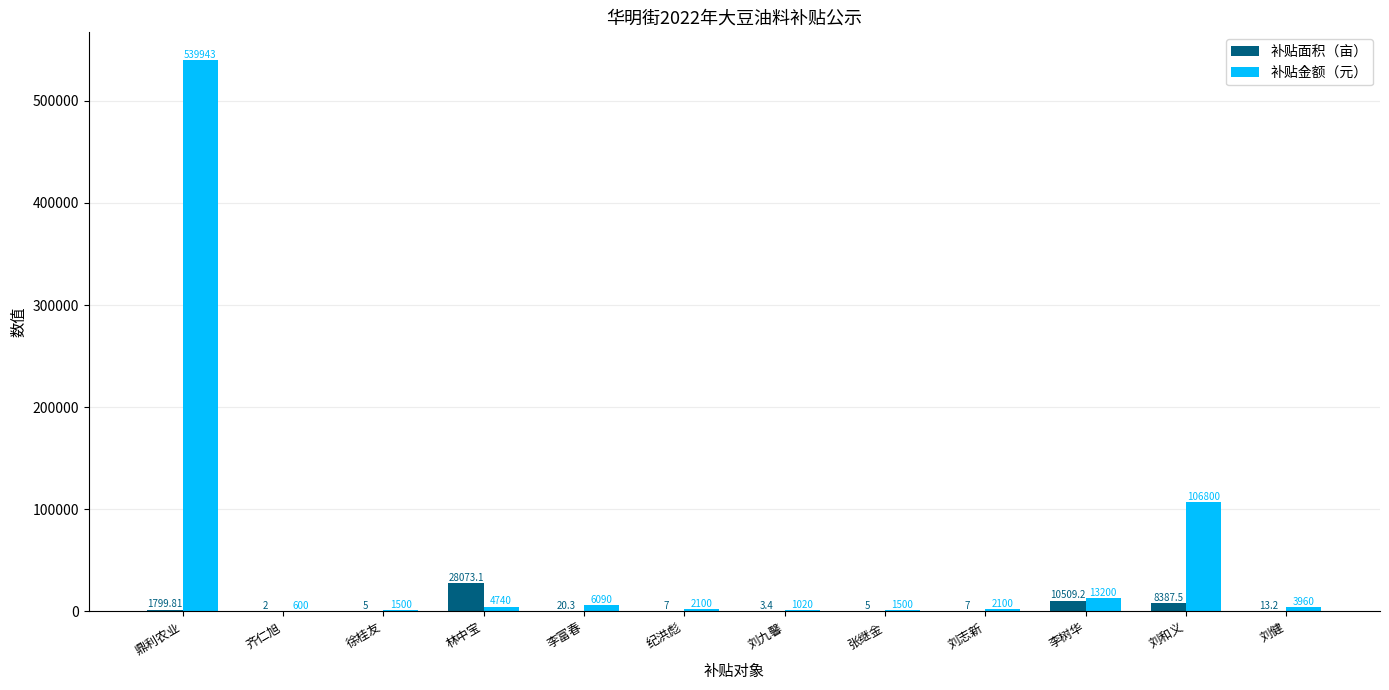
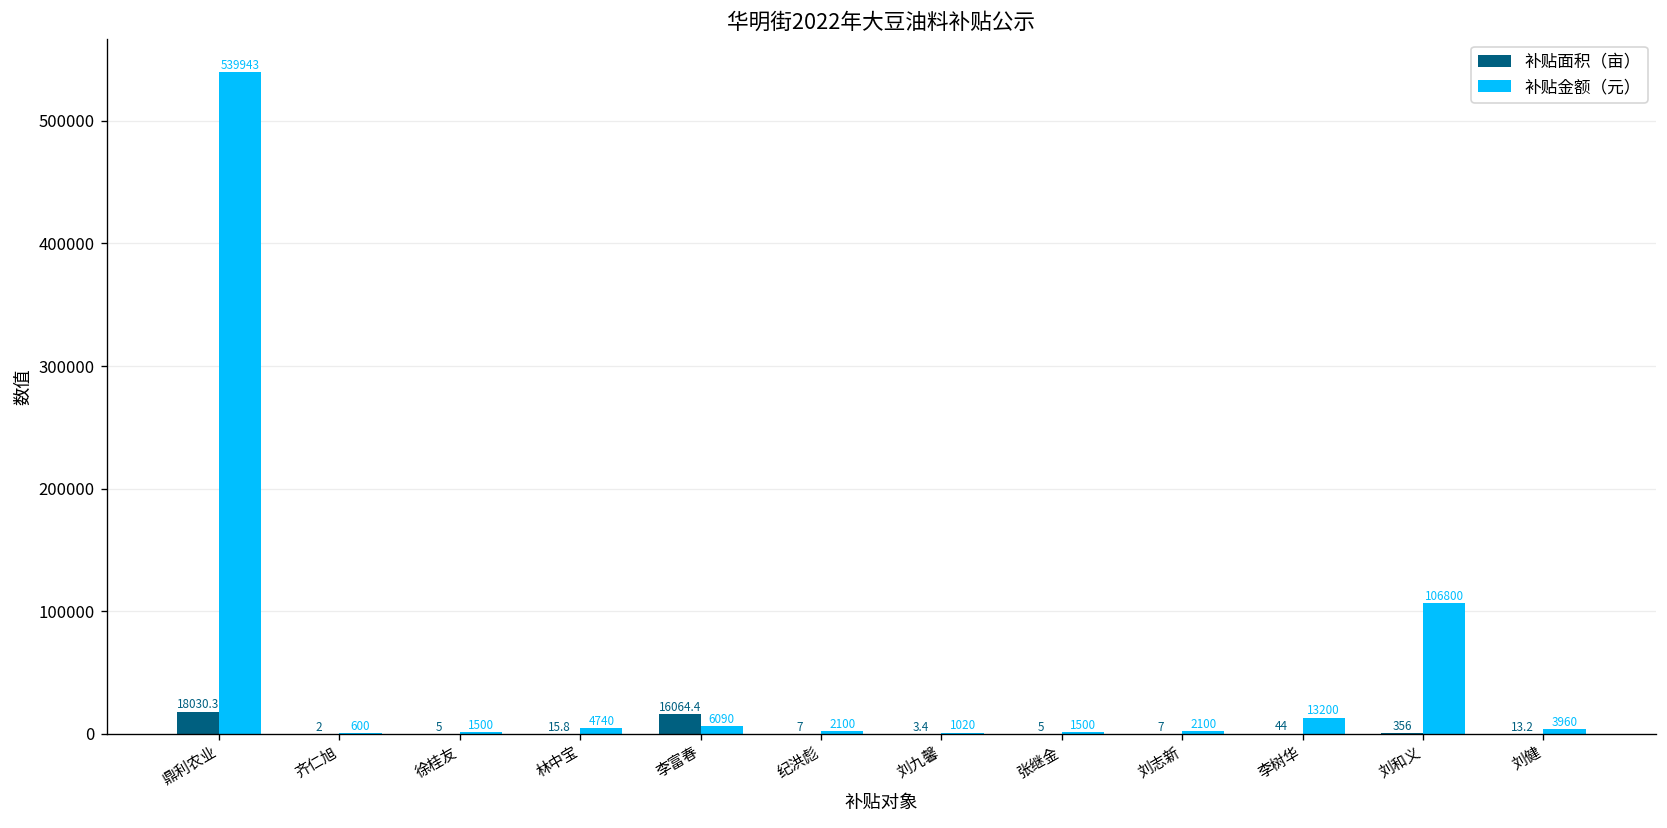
补贴面积（亩）, 鼎利农业: 1799.81 -> 18030.3
补贴面积（亩）, 林中宝: 28073.1 -> 15.8
补贴面积（亩）, 李富春: 20.3 -> 16064.4
补贴面积（亩）, 李树华: 10509.2 -> 44
补贴面积（亩）, 刘和义: 8387.5 -> 356
